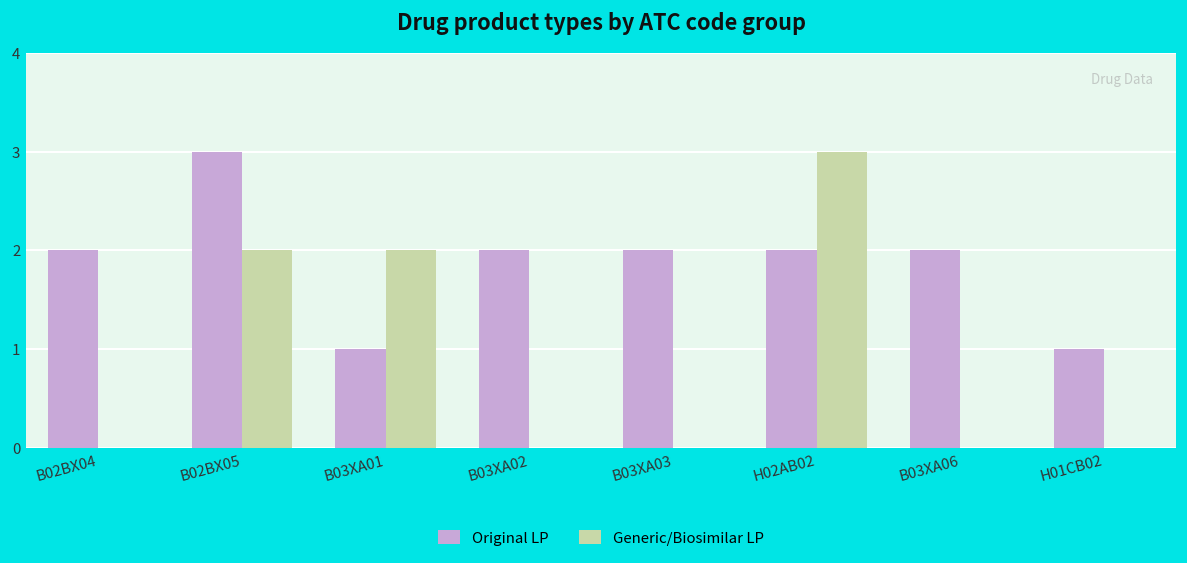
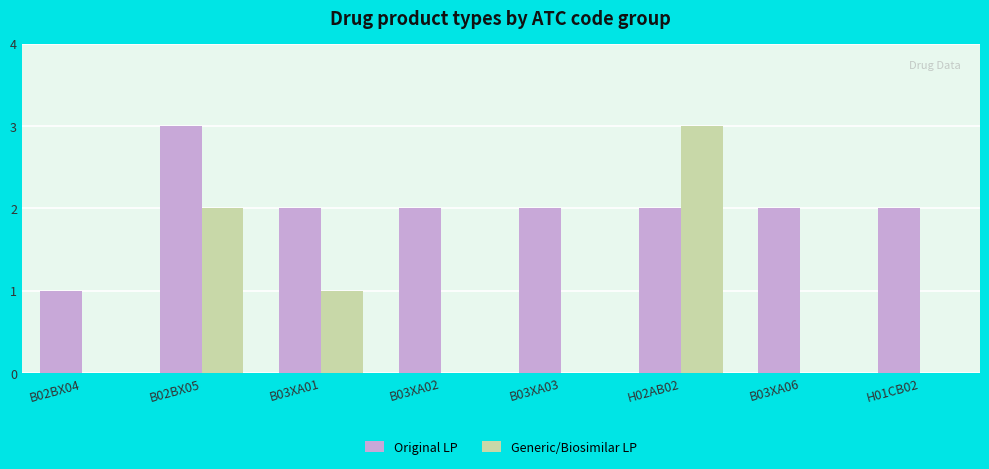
Original LP, B02BX04: 2 -> 1
Original LP, B03XA01: 1 -> 2
Generic/Biosimilar LP, B03XA01: 2 -> 1
Original LP, H01CB02: 1 -> 2
